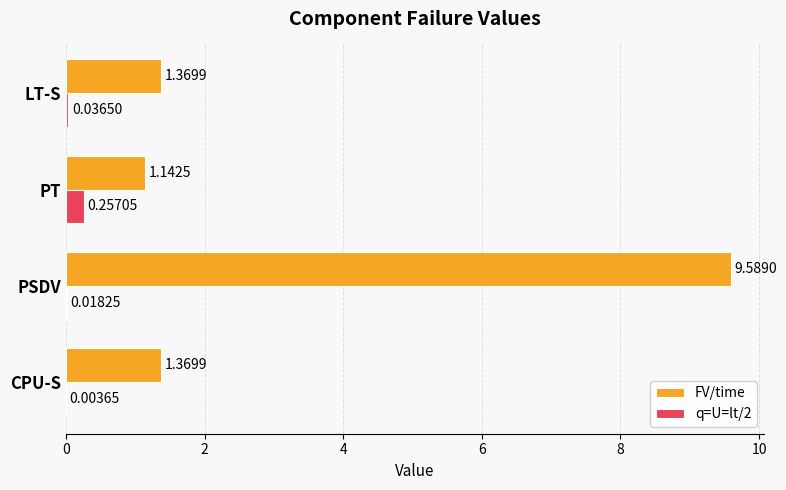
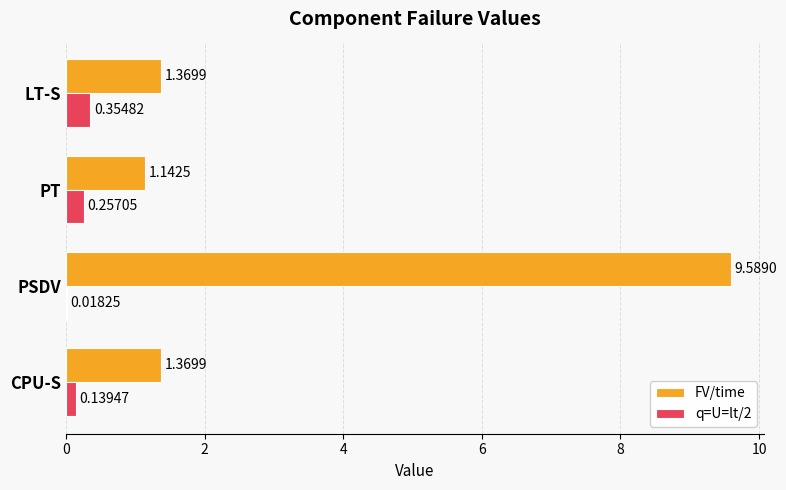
q=U=lt/2, LT-S: 0.03650 -> 0.35482
q=U=lt/2, CPU-S: 0.00365 -> 0.13947
